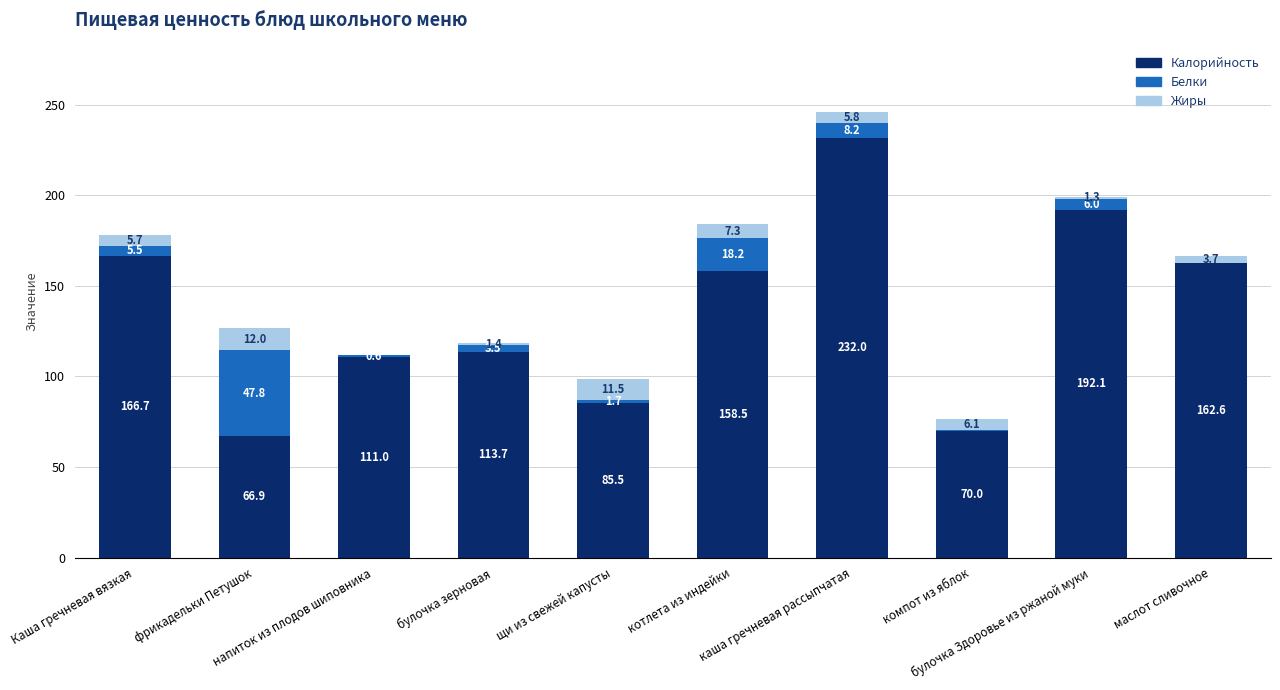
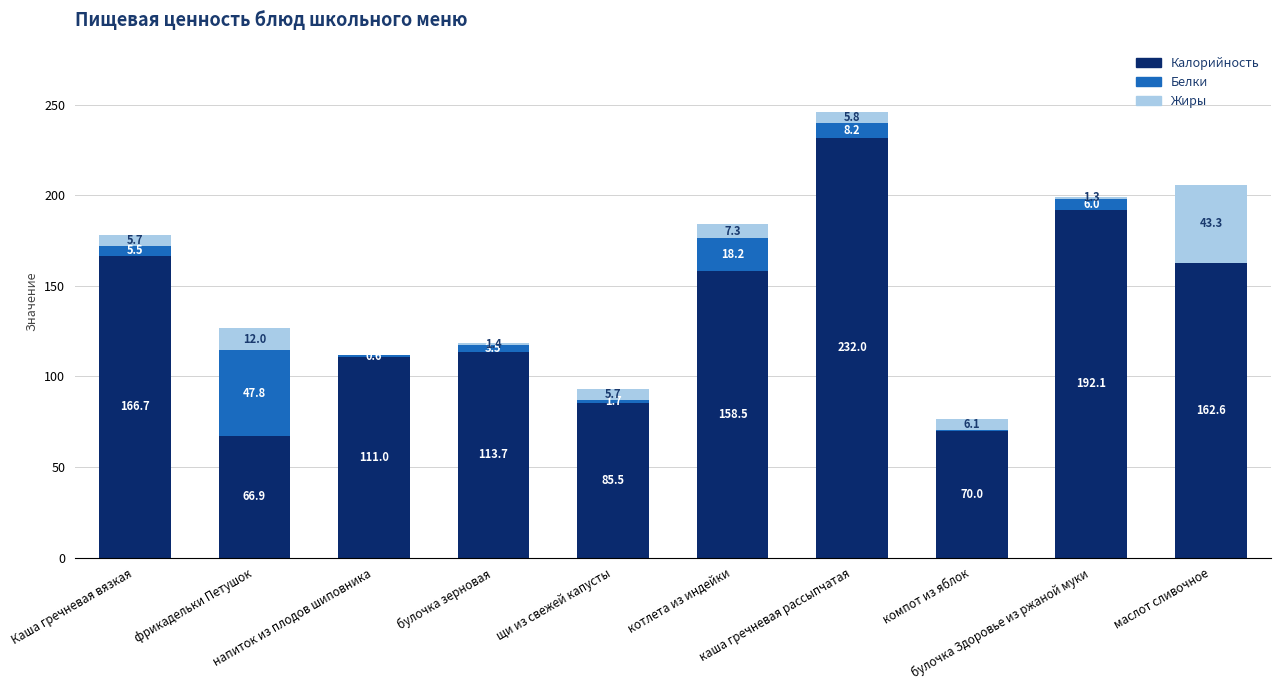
Жиры, щи из свежей капусты: 11.5 -> 5.7
Жиры, маслот сливочное: 3.7 -> 43.3
